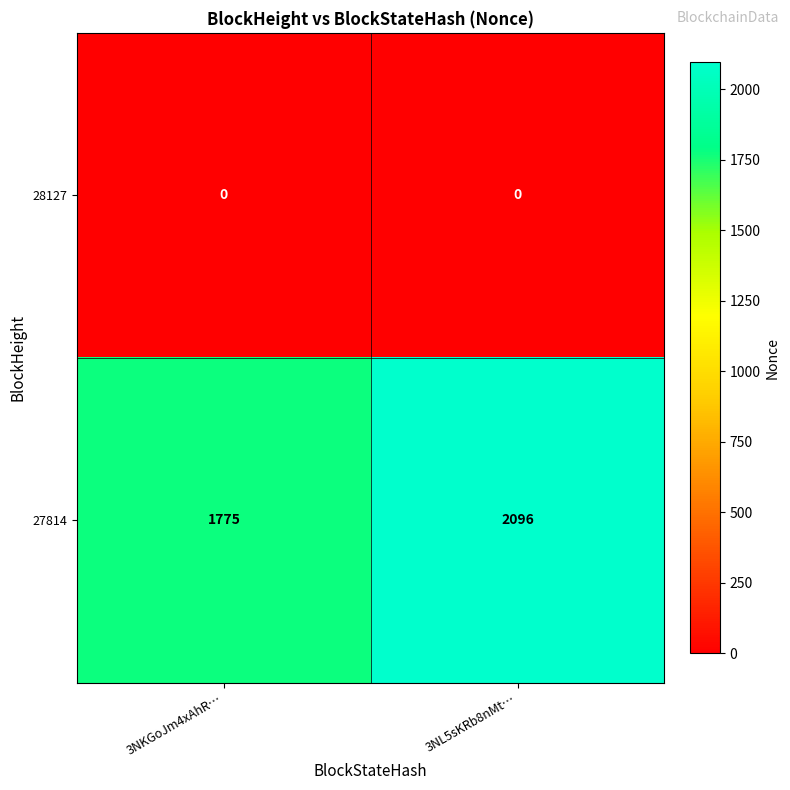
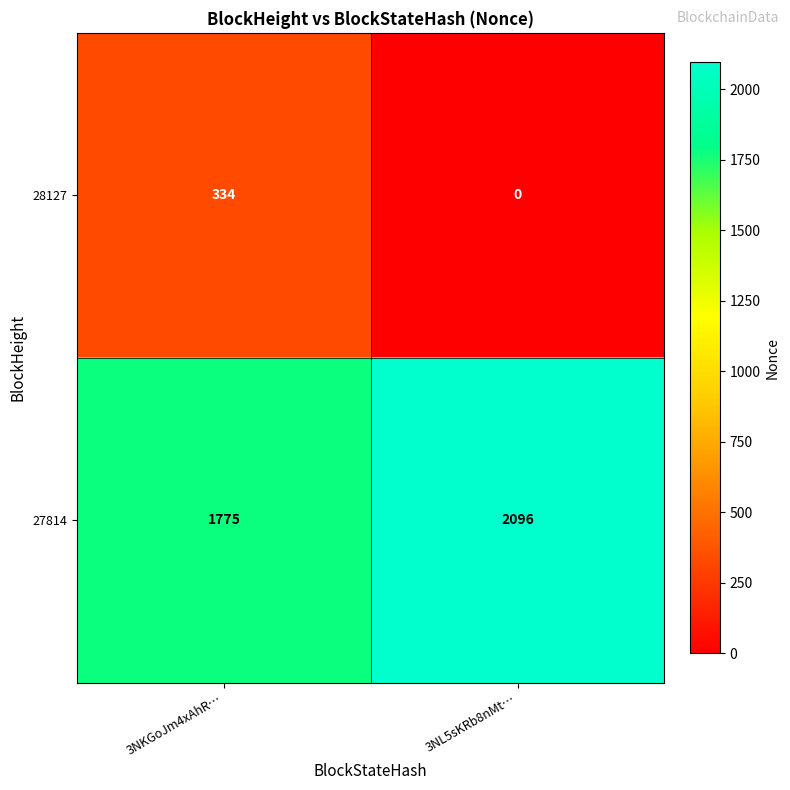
28127, 3NKGoJm4xAhR…: 0 -> 334
